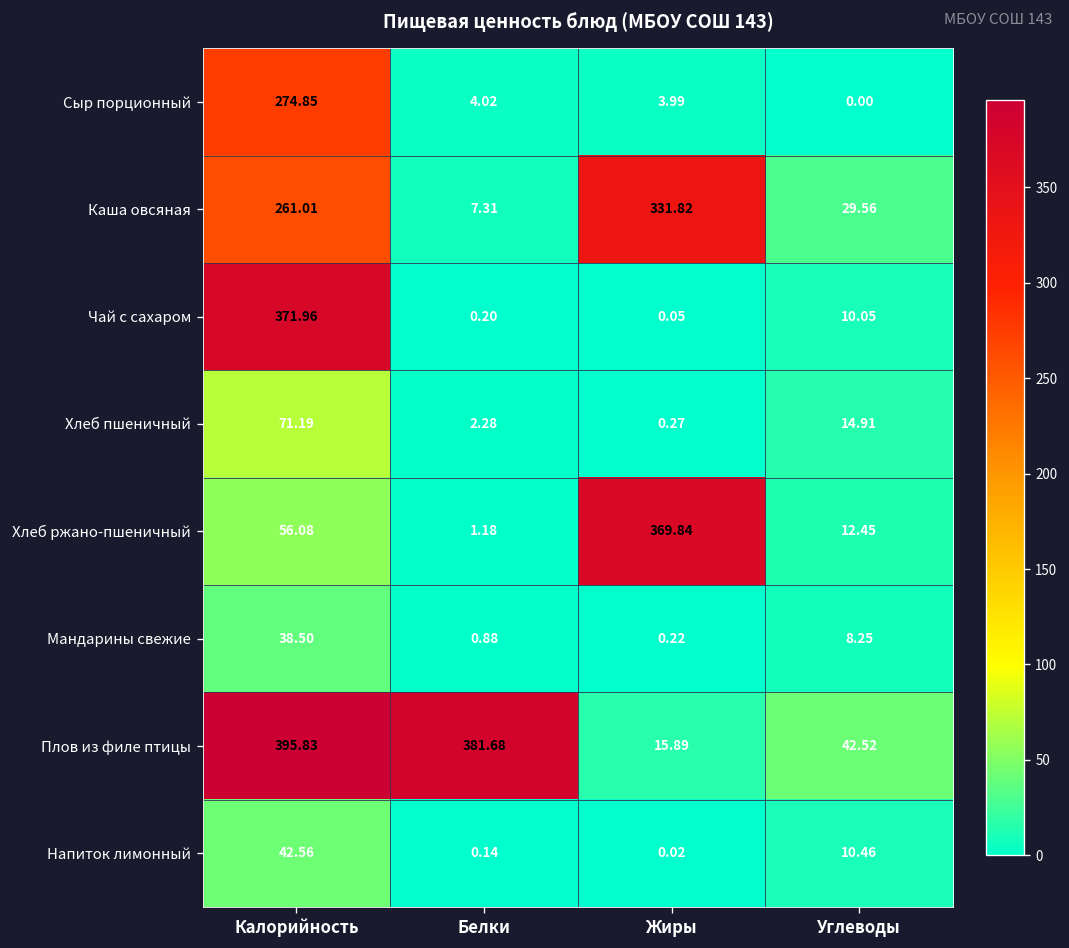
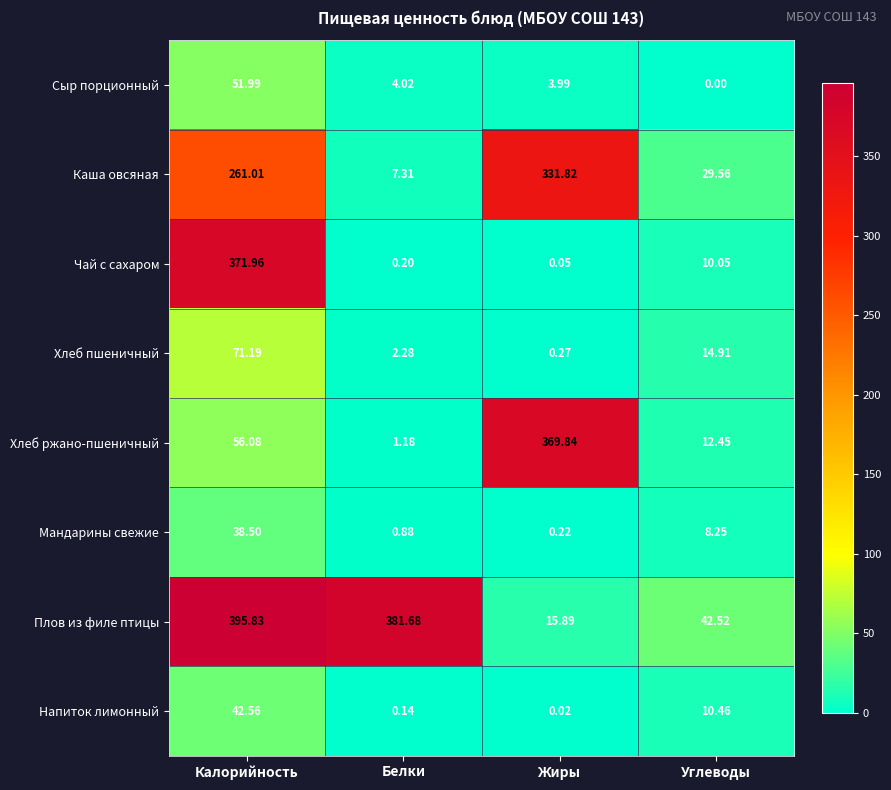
Сыр порционный, Калорийность: 274.85 -> 51.99
